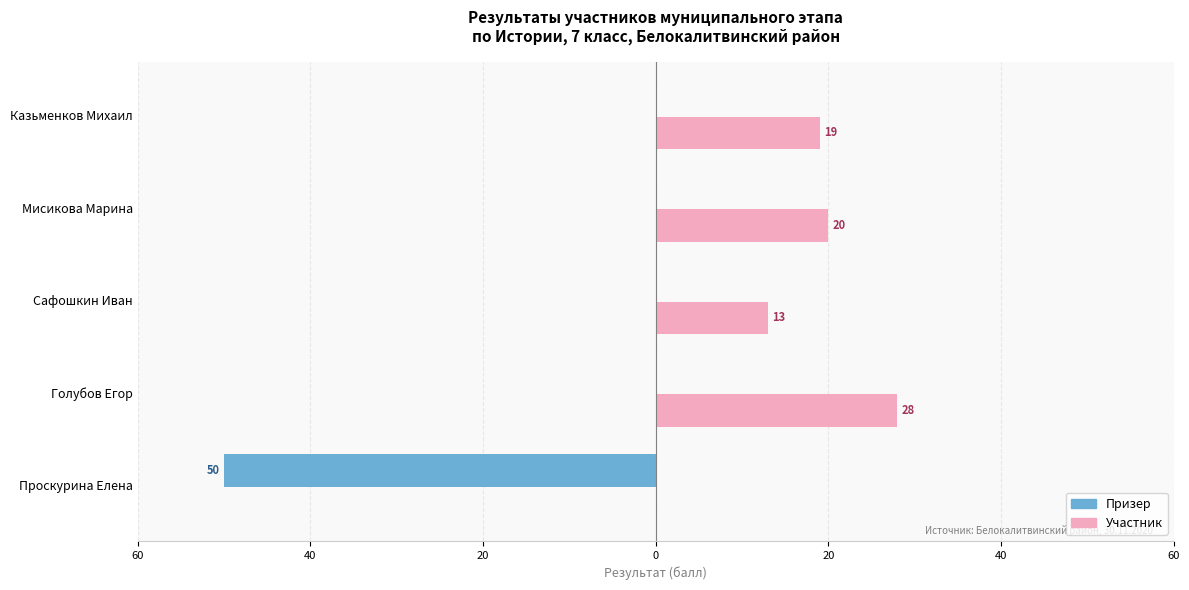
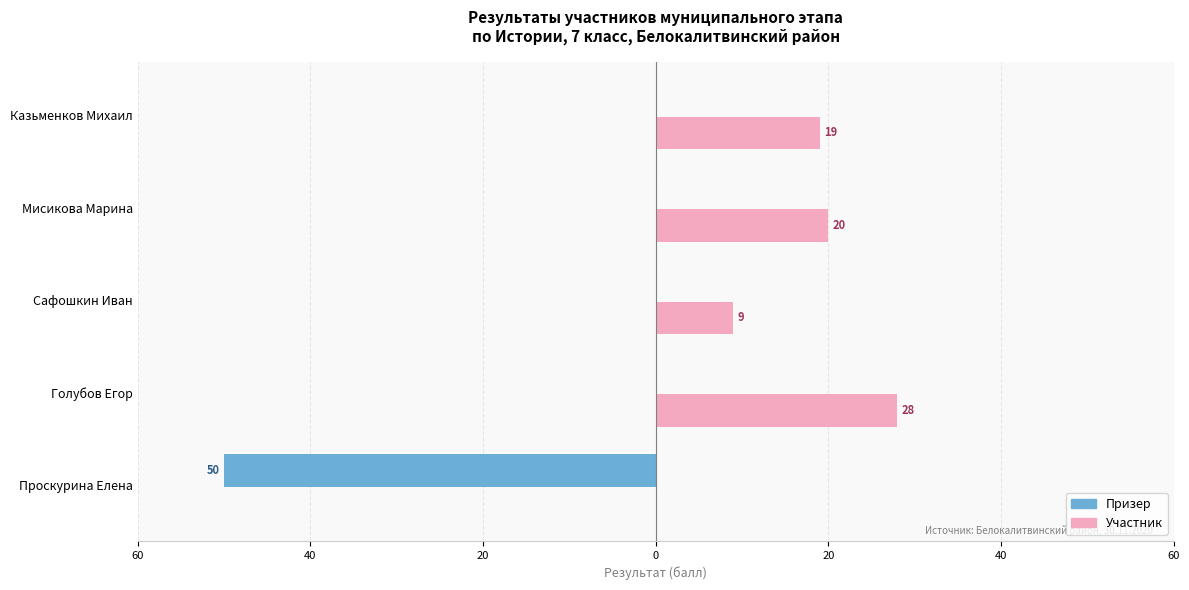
Участник, Сафошкин Иван: 13 -> 9
